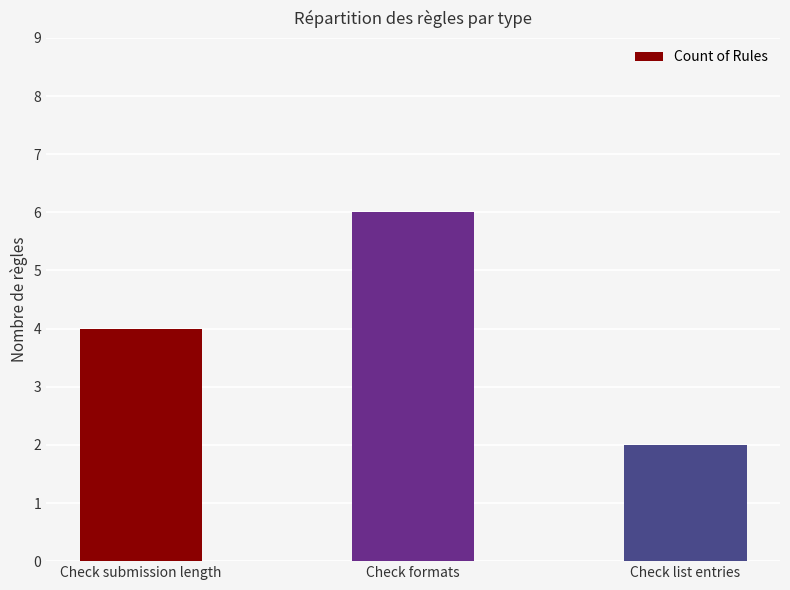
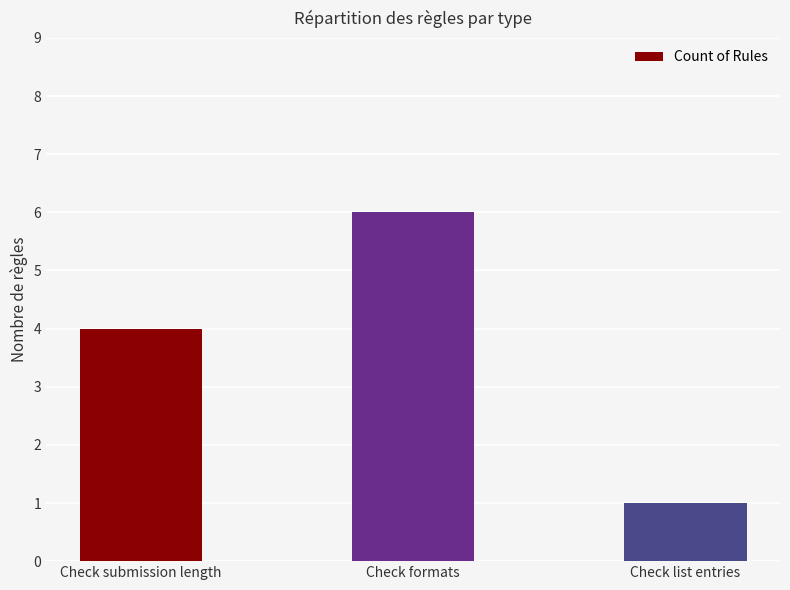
Check list entries: 2 -> 1
